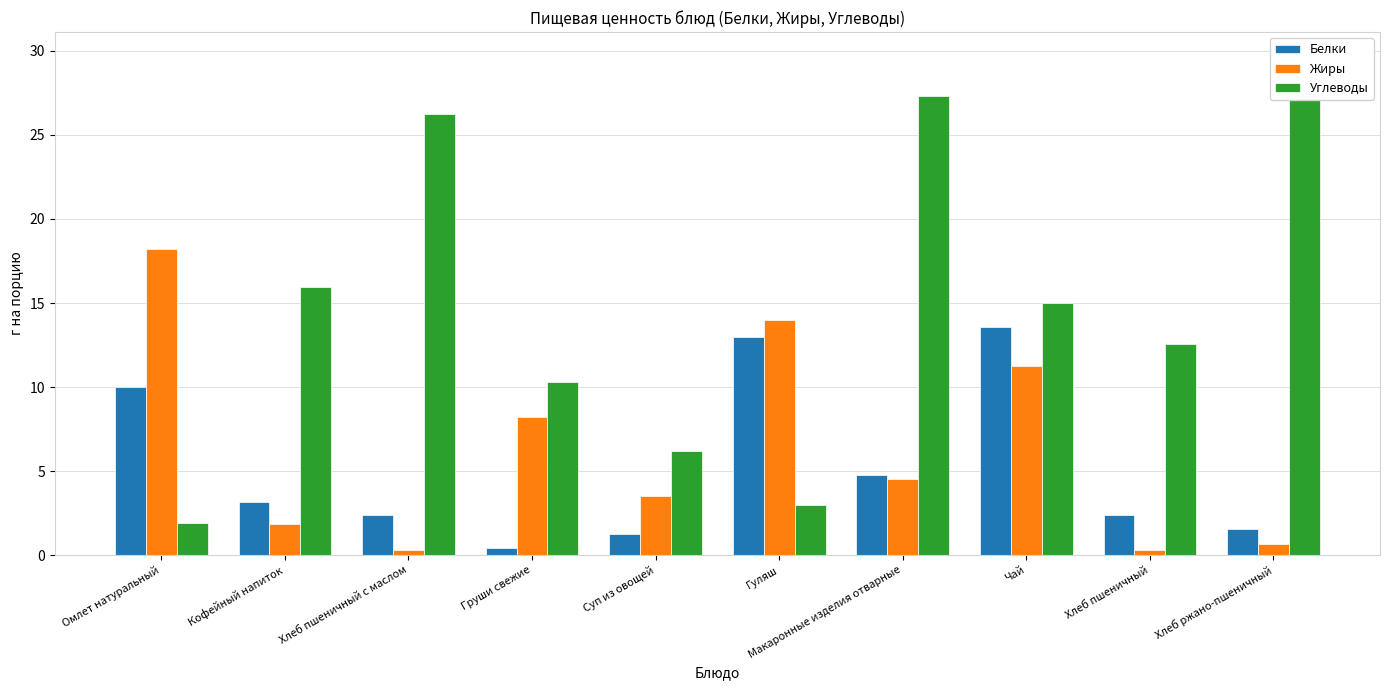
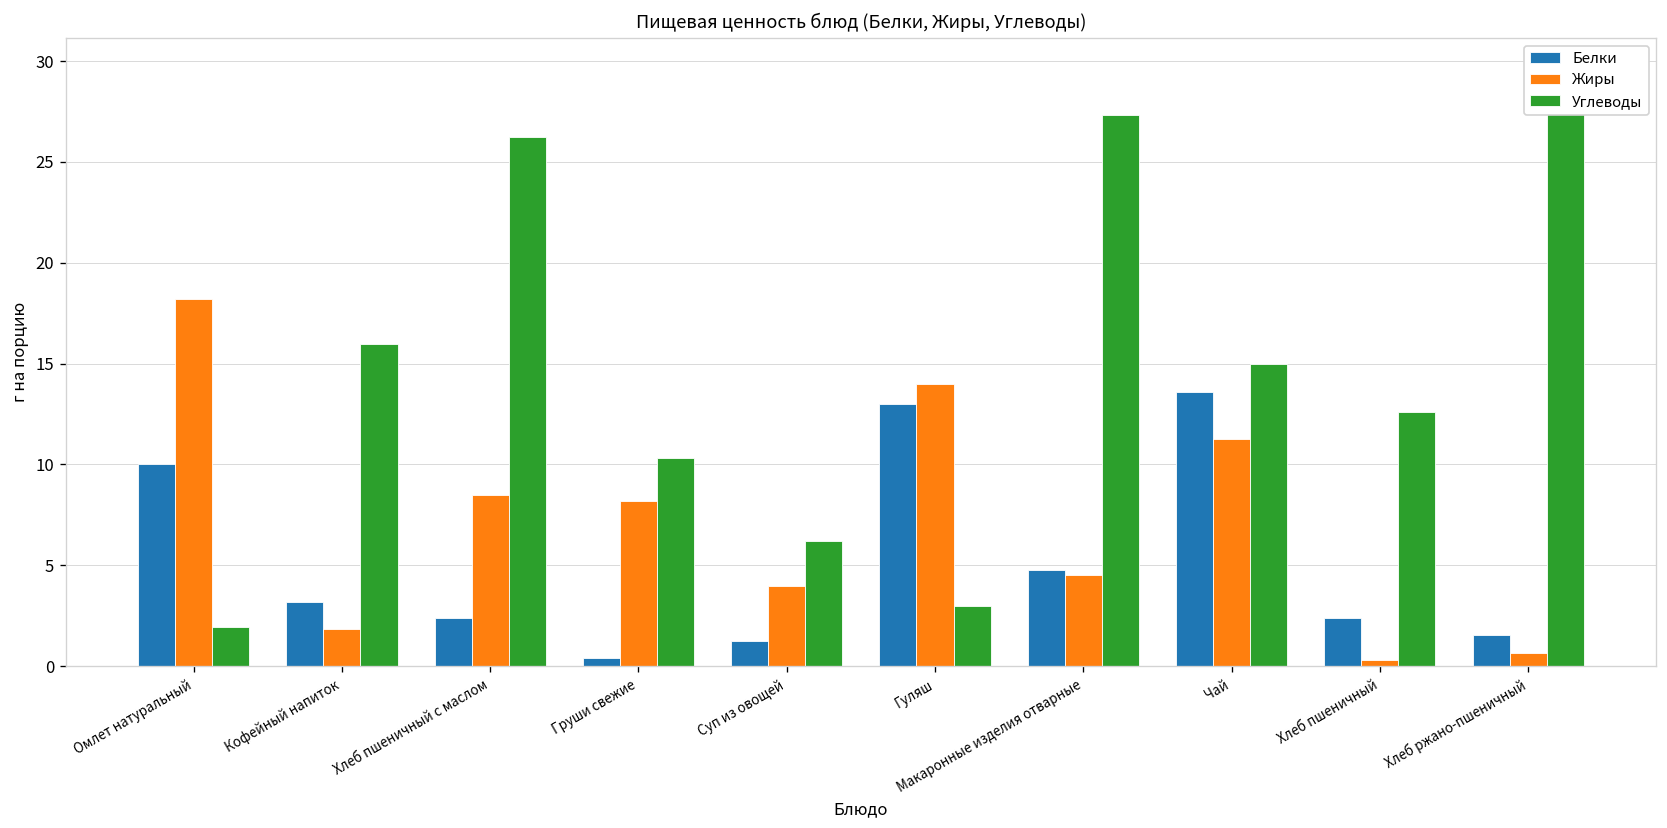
Жиры, Хлеб пшеничный с маслом: 0.3 -> 8.5
Жиры, Суп из овощей: 3.5 -> 4.0
